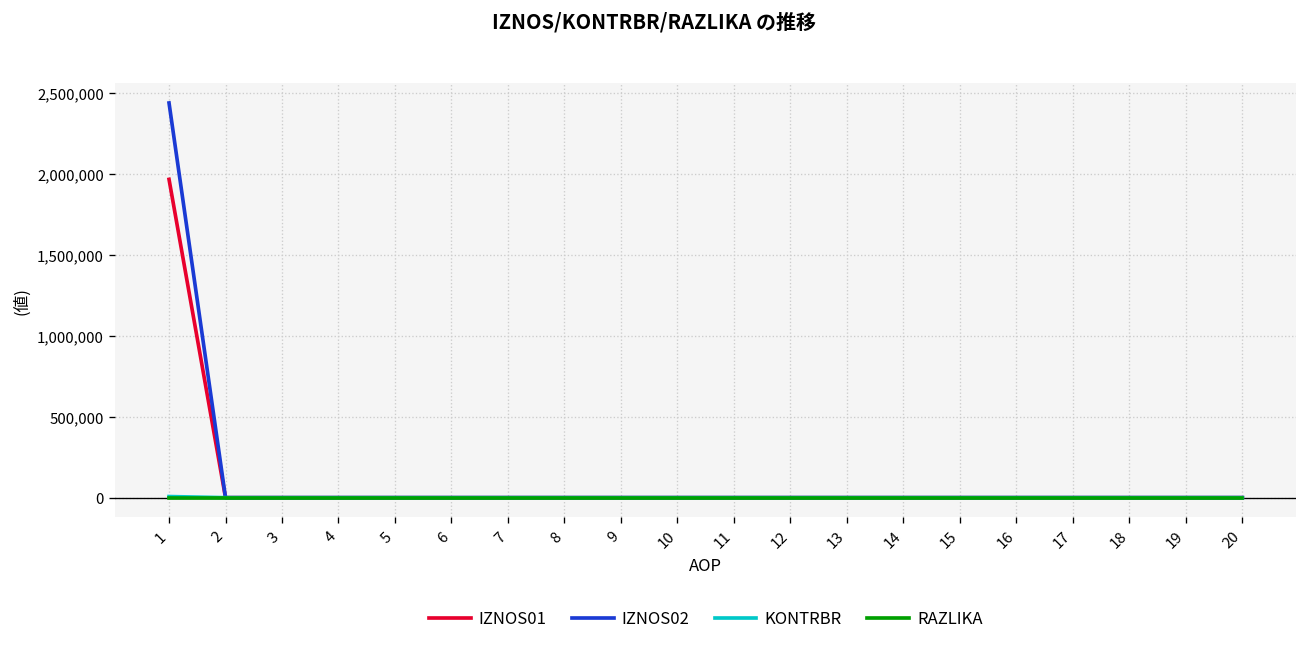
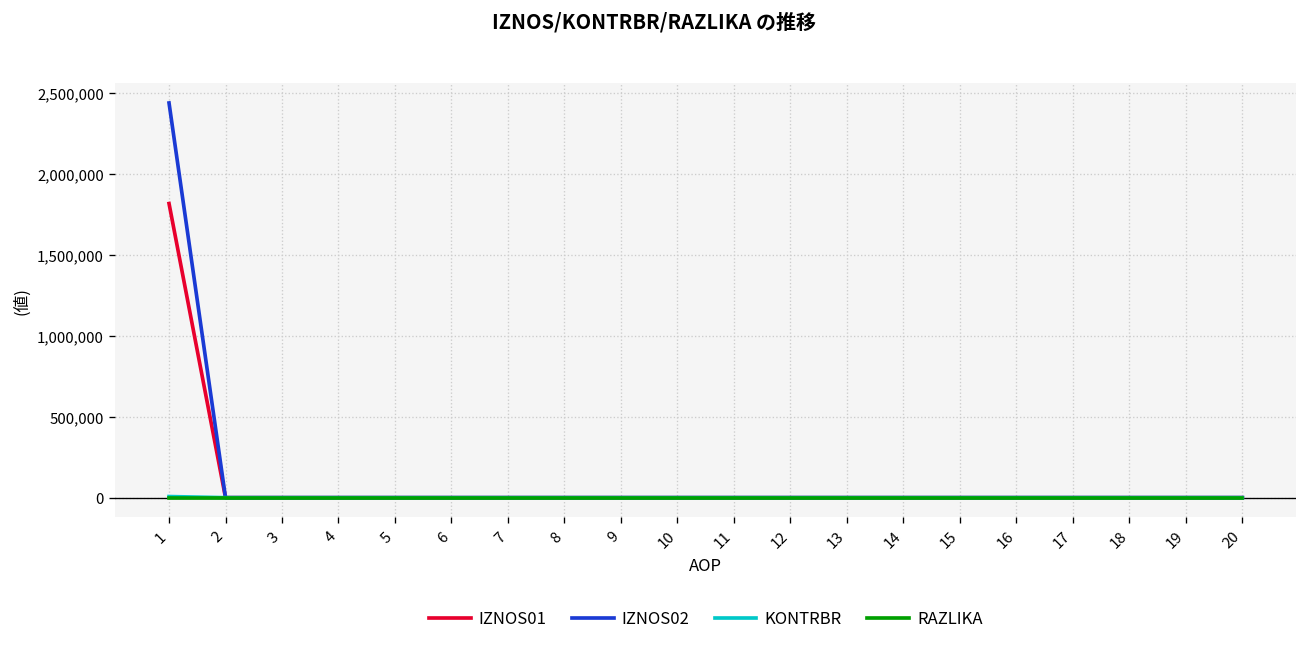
IZNOS01, 1: 1,970,000 -> 1,820,000
